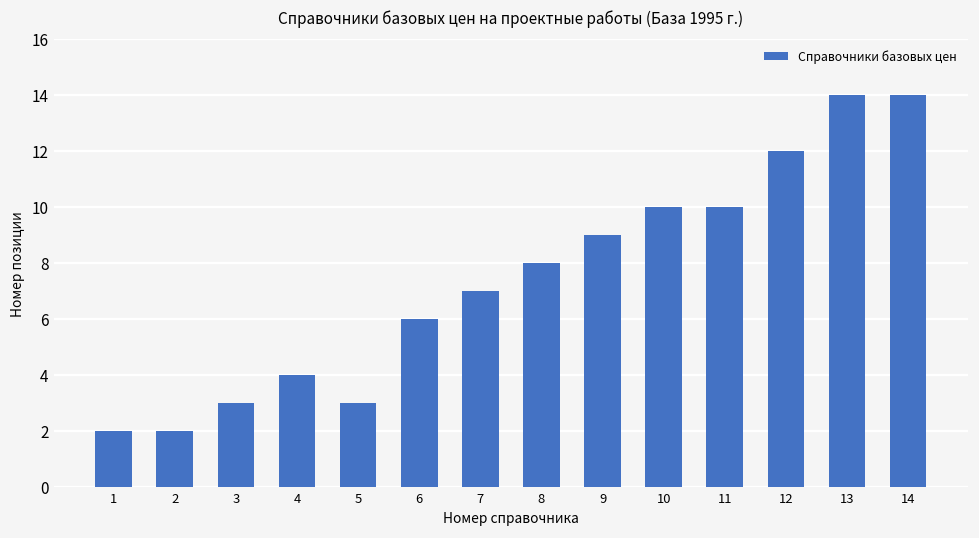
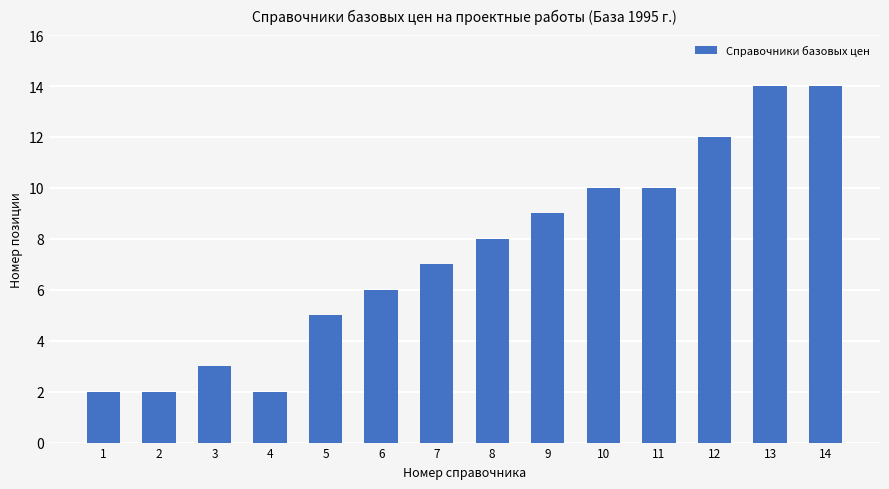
4: 4 -> 2
5: 3 -> 5
